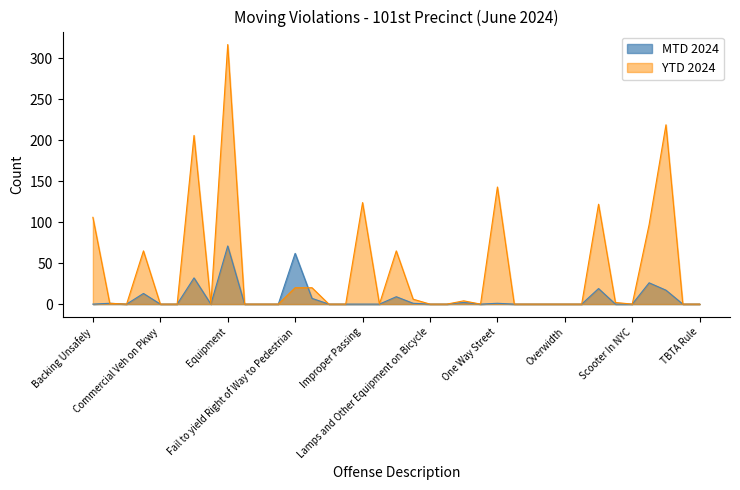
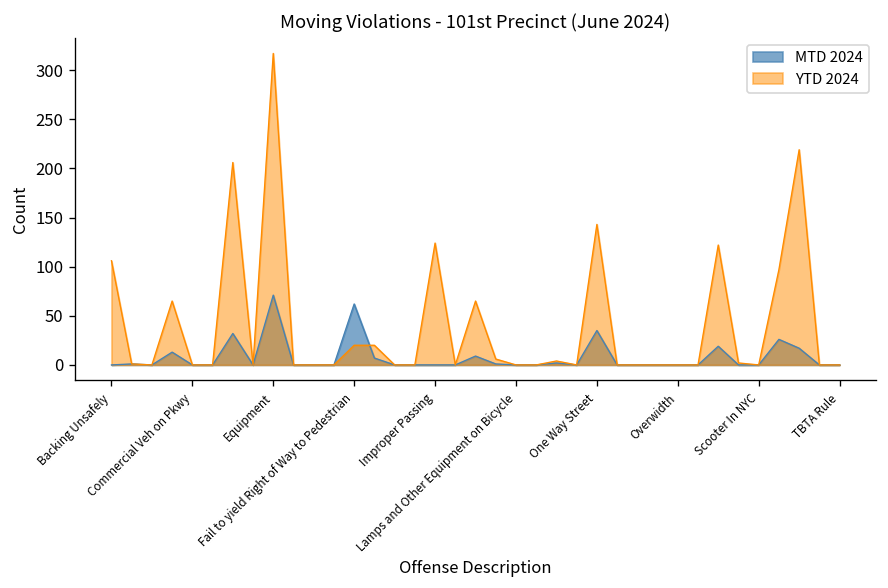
MTD 2024, One Way Street: 0 -> 40
